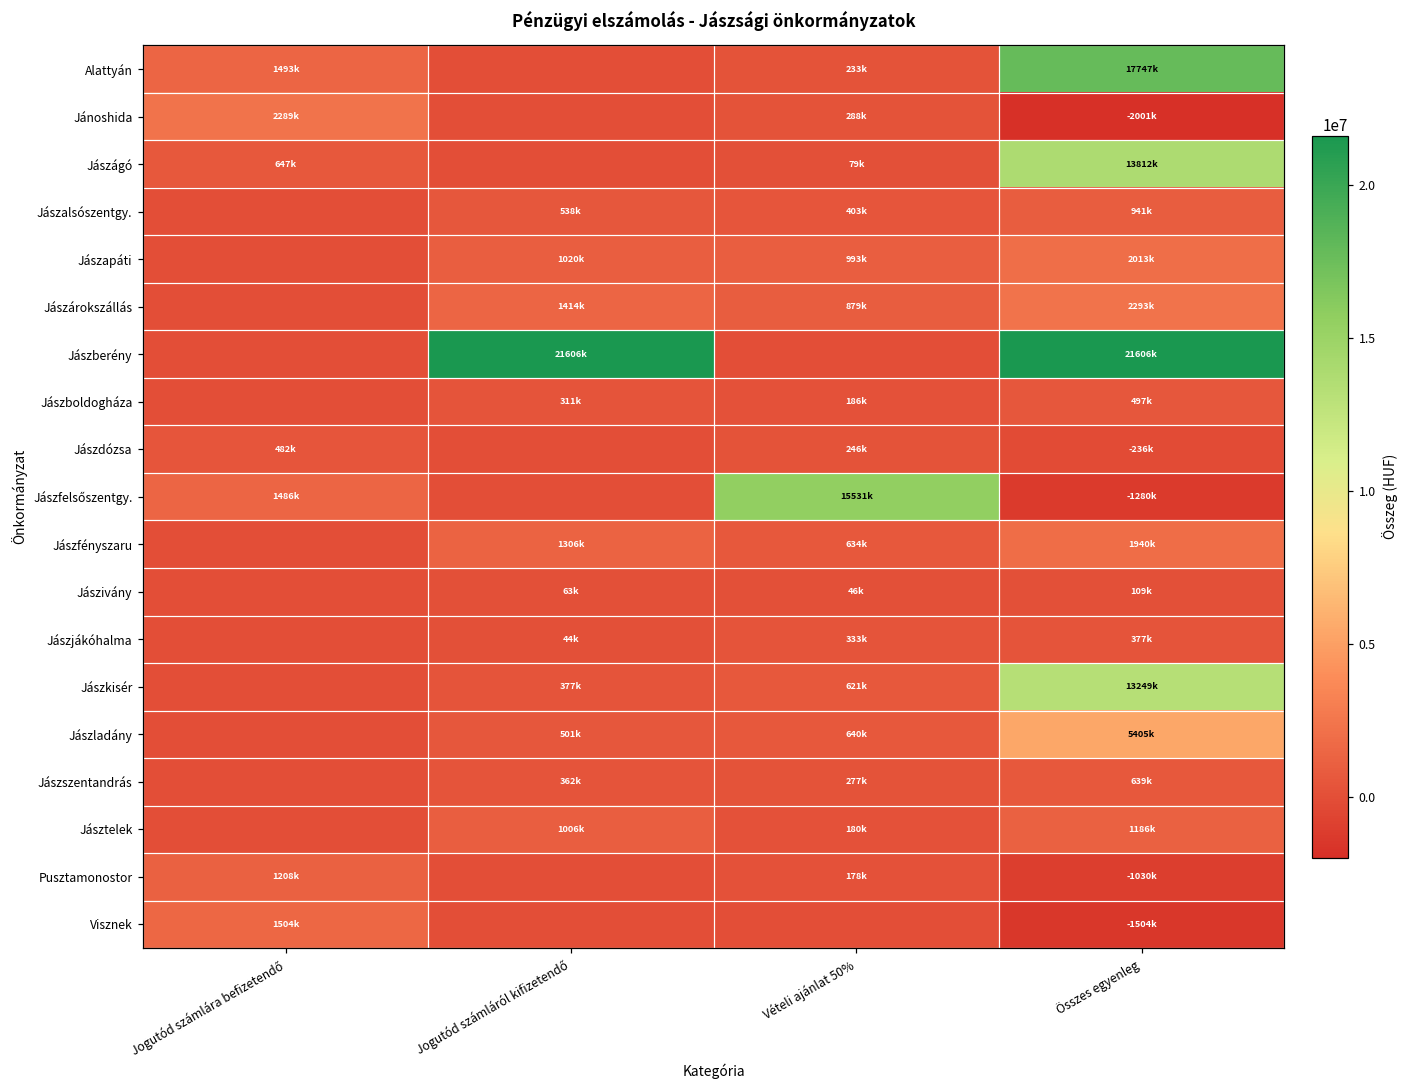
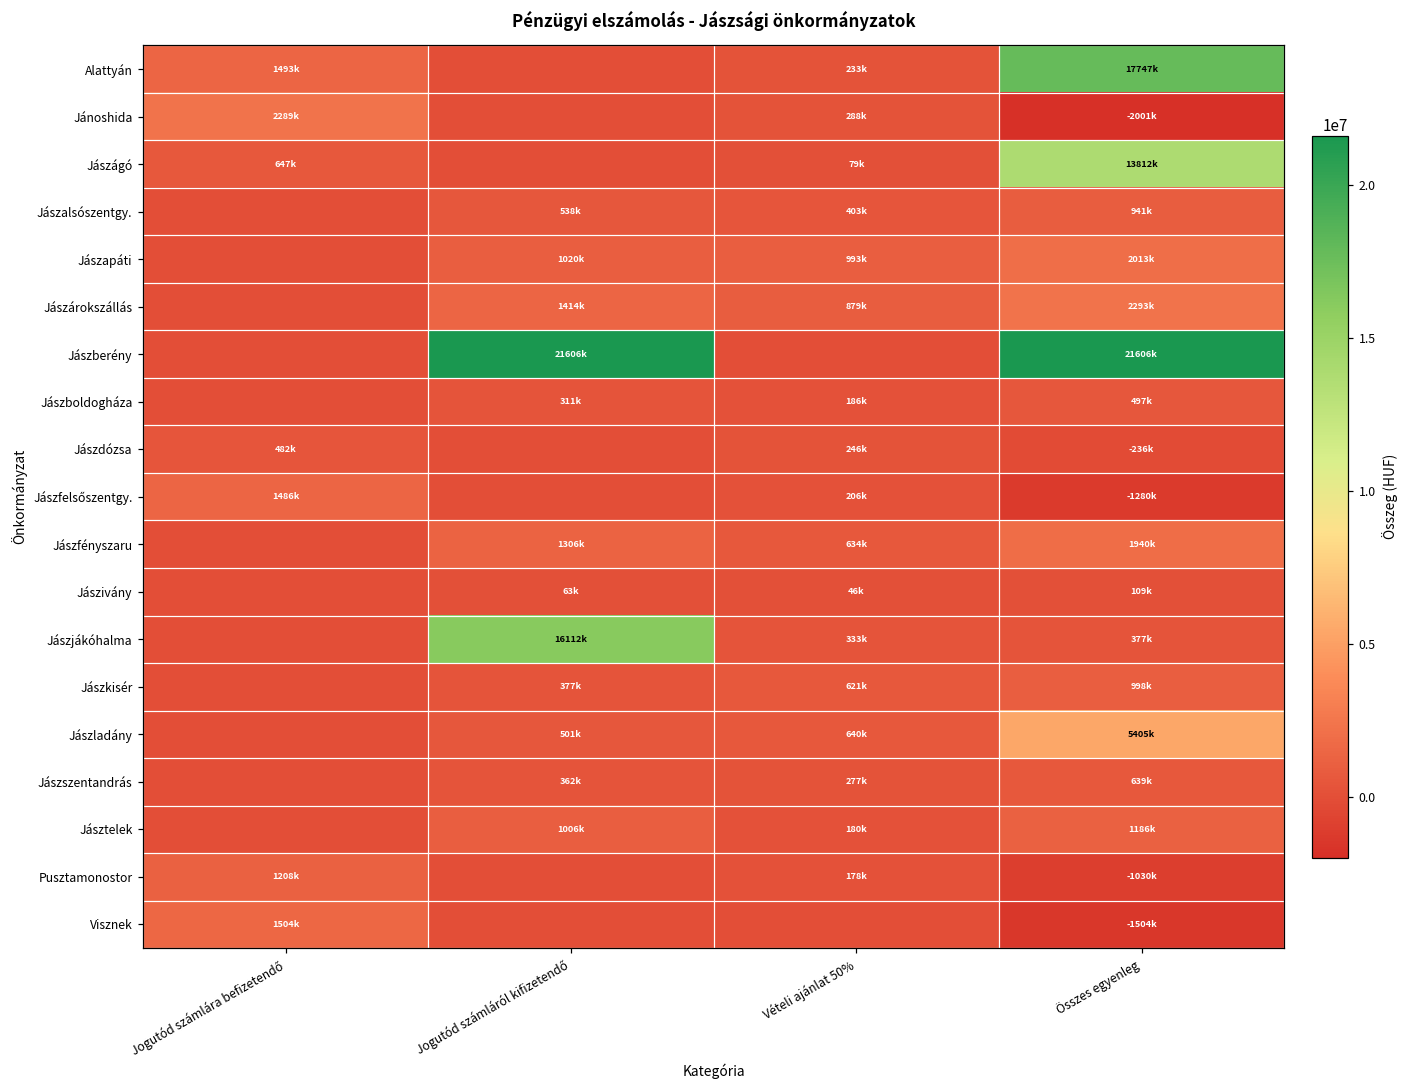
Jászfelsőszentgy., Vételi ajánlat 50%: 15531k -> 206k
Jászjákóhalma, Jogutód számláról kifizetendő: 44k -> 16112k
Jászkisér, Összes egyenleg: 13249k -> 998k
